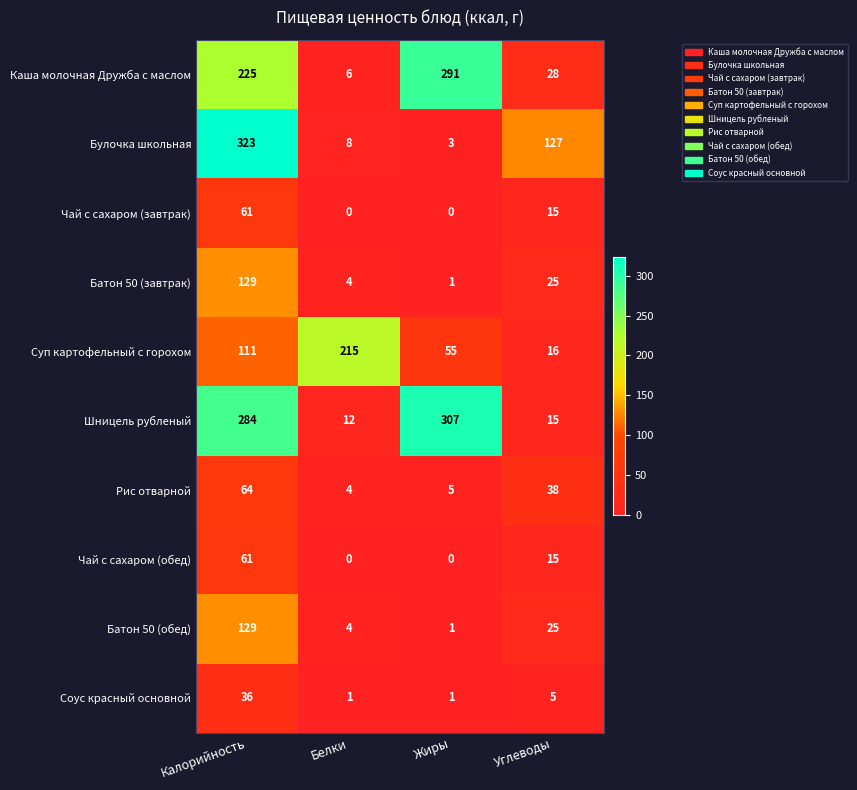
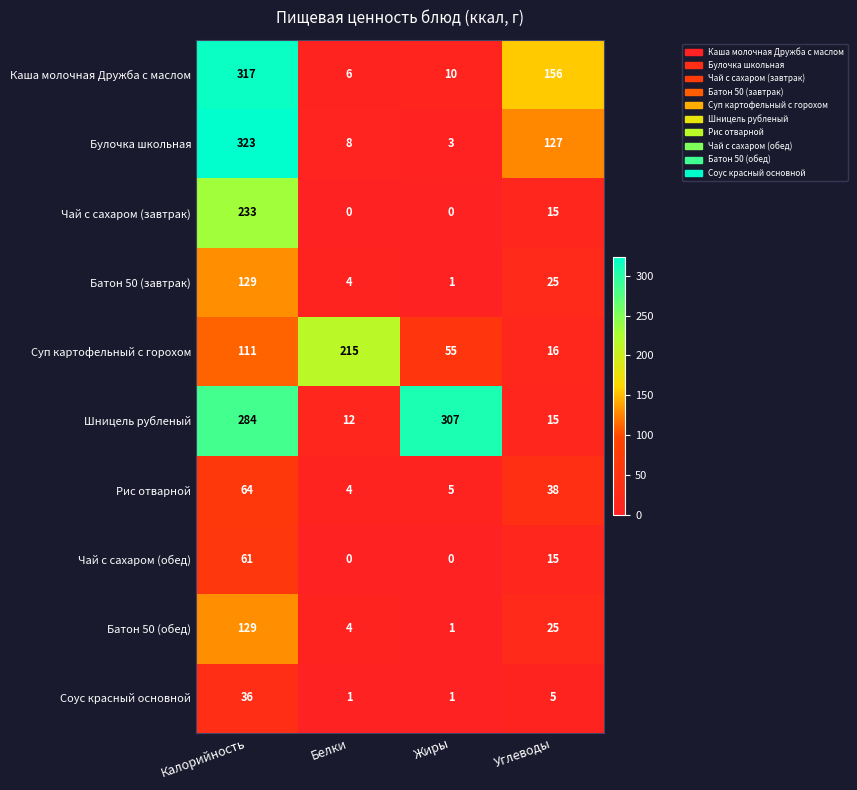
Каша молочная Дружба с маслом, Калорийность: 225 -> 317
Каша молочная Дружба с маслом, Жиры: 291 -> 10
Каша молочная Дружба с маслом, Углеводы: 28 -> 156
Чай с сахаром (завтрак), Калорийность: 61 -> 233
